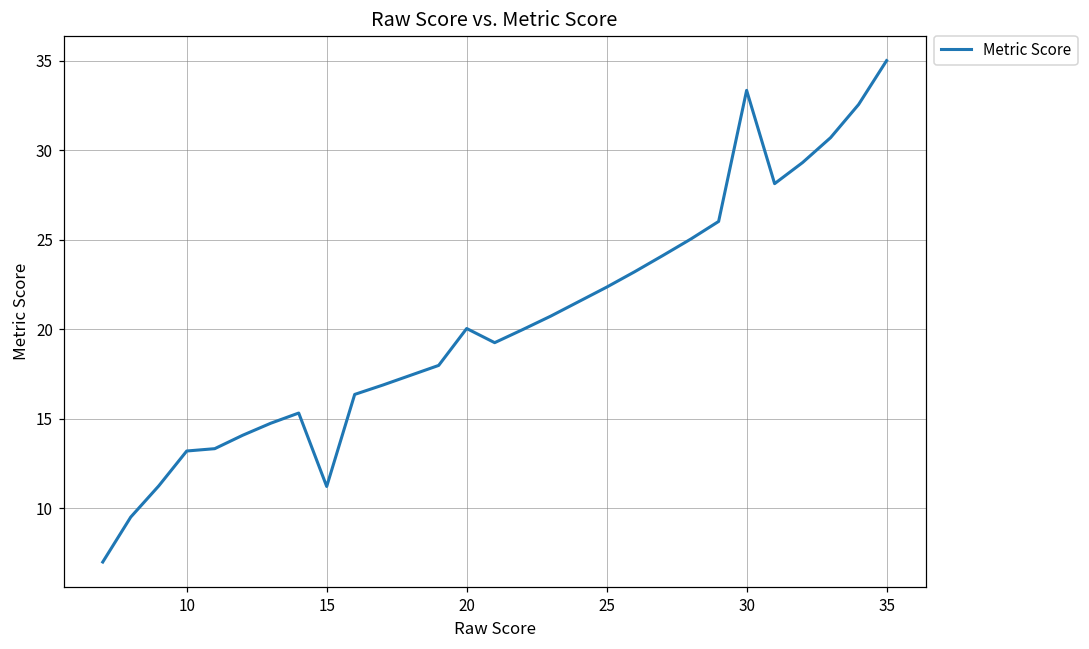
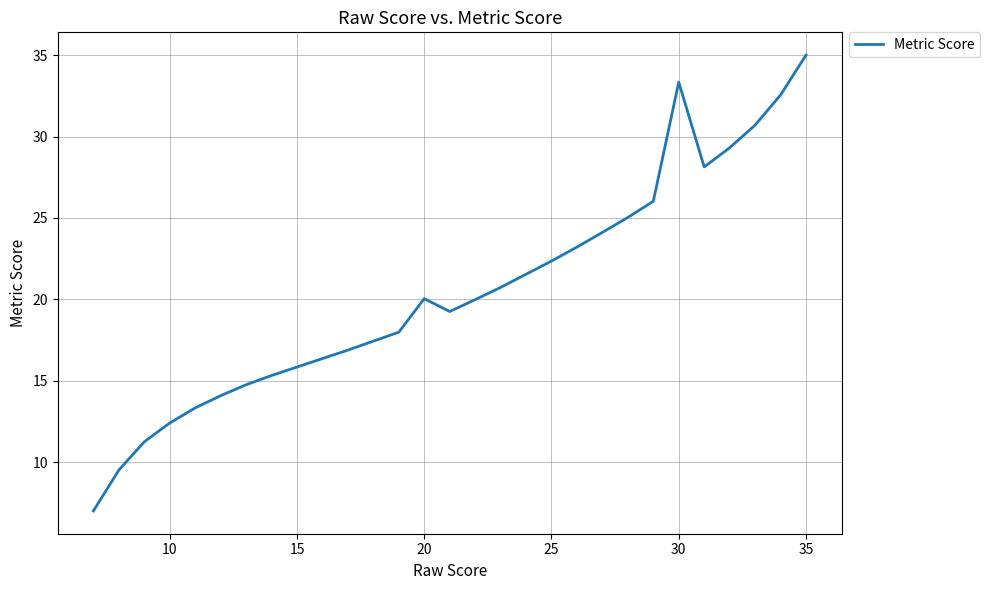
10: 13.2 -> 12.4
15: 11.2 -> 15.8
